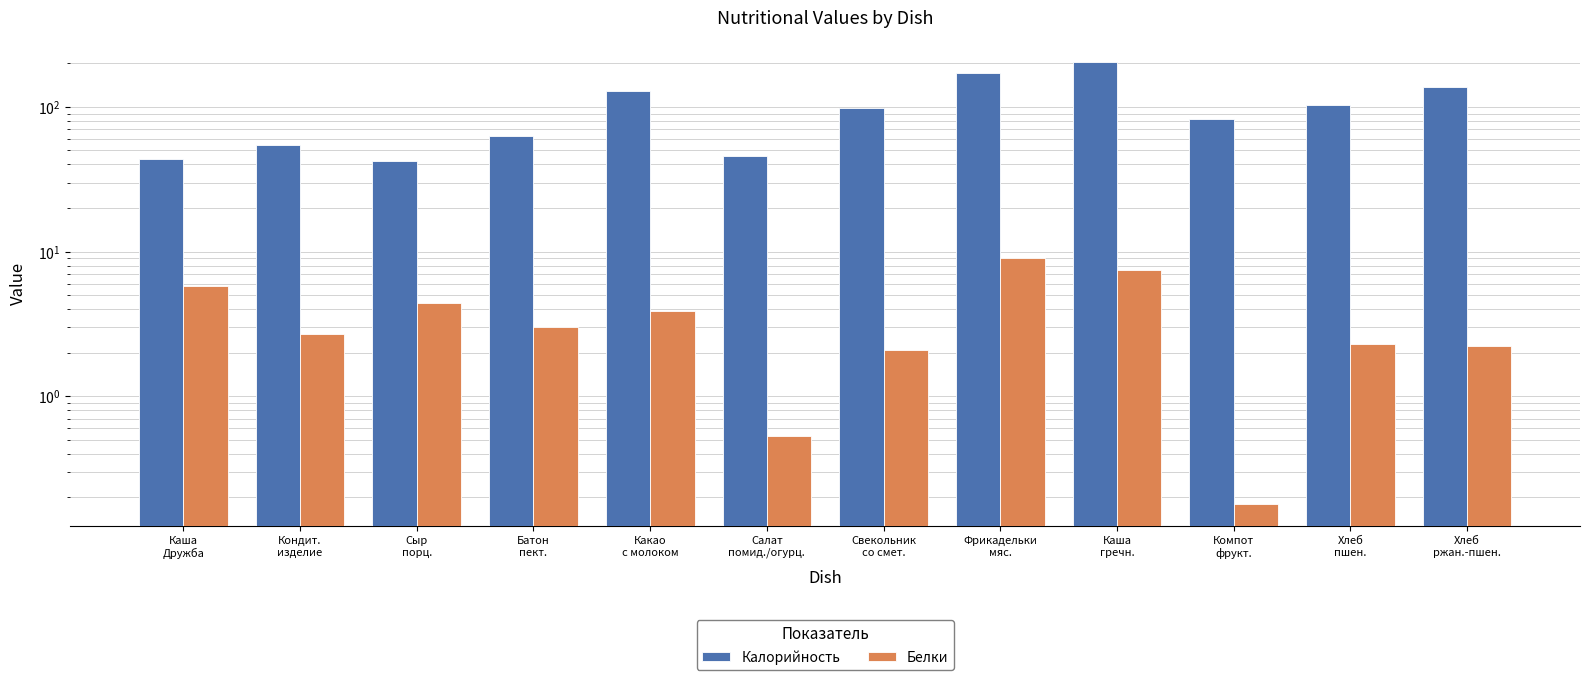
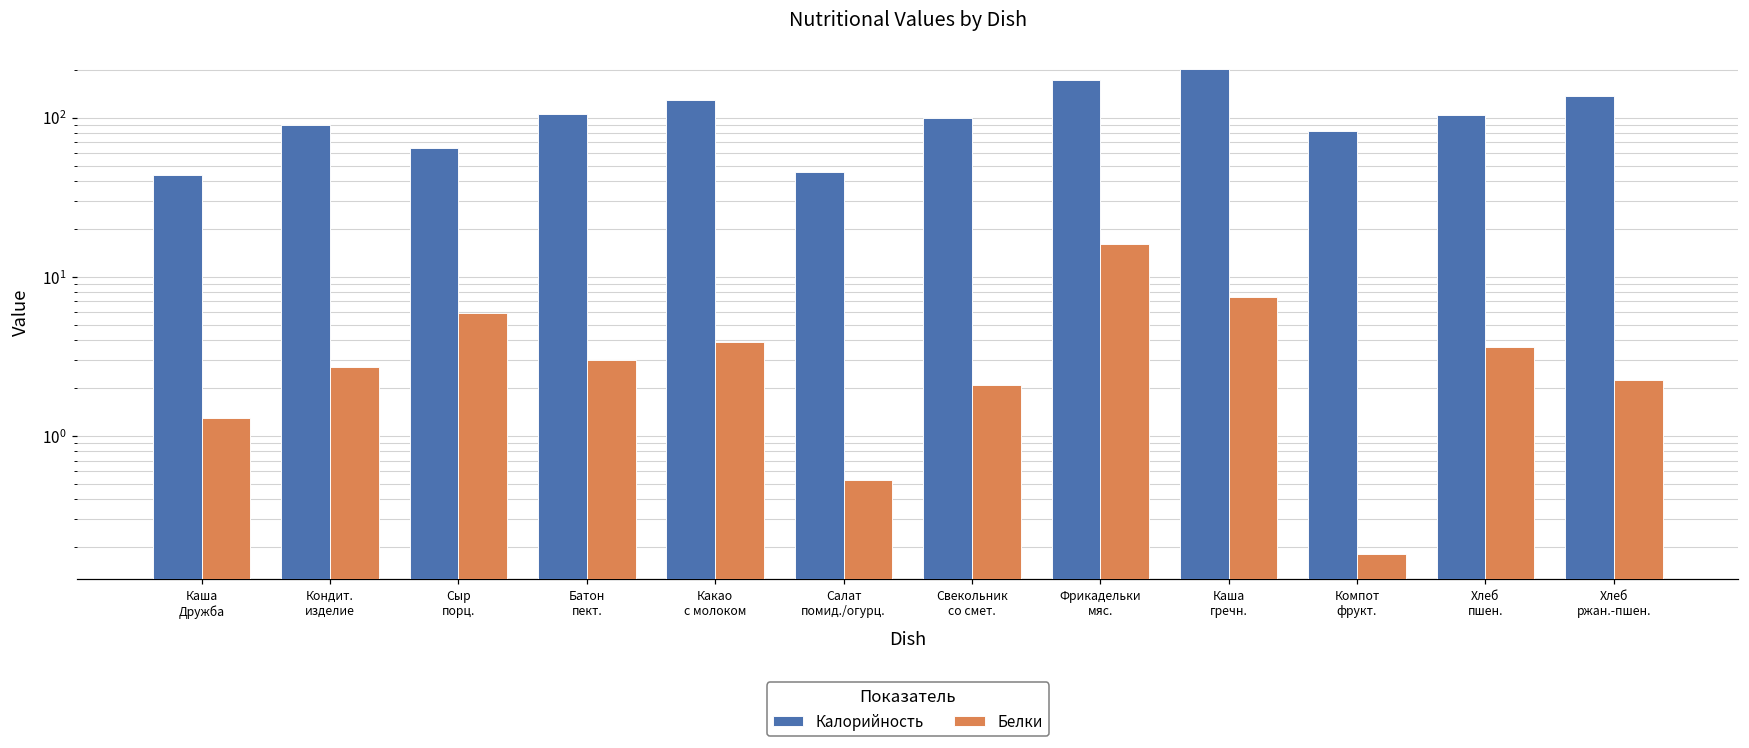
Белки, Каша Дружба: 5.8 -> 1.3
Калорийность, Кондит. изделие: 54 -> 90
Калорийность, Сыр порц.: 42 -> 60
Белки, Сыр порц.: 4.4 -> 5.9
Калорийность, Батон пект.: 60 -> 100
Белки, Фрикадельки мяс.: 9 -> 16
Белки, Хлеб пшен.: 2.3 -> 3.6
